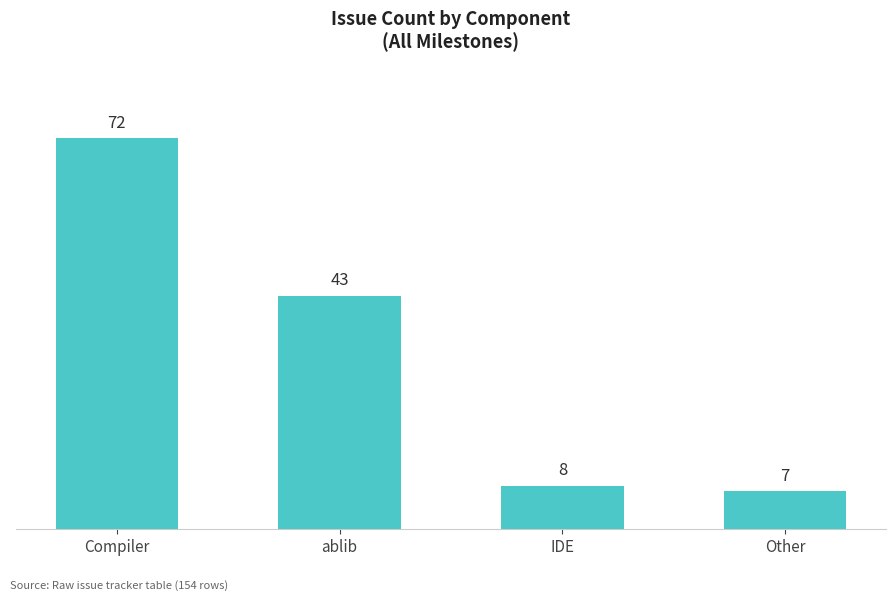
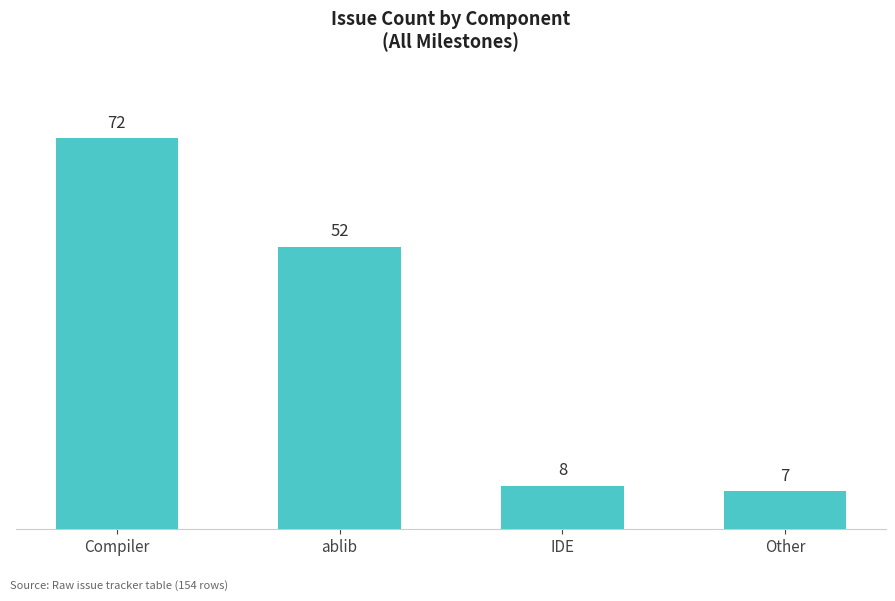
ablib: 43 -> 52
